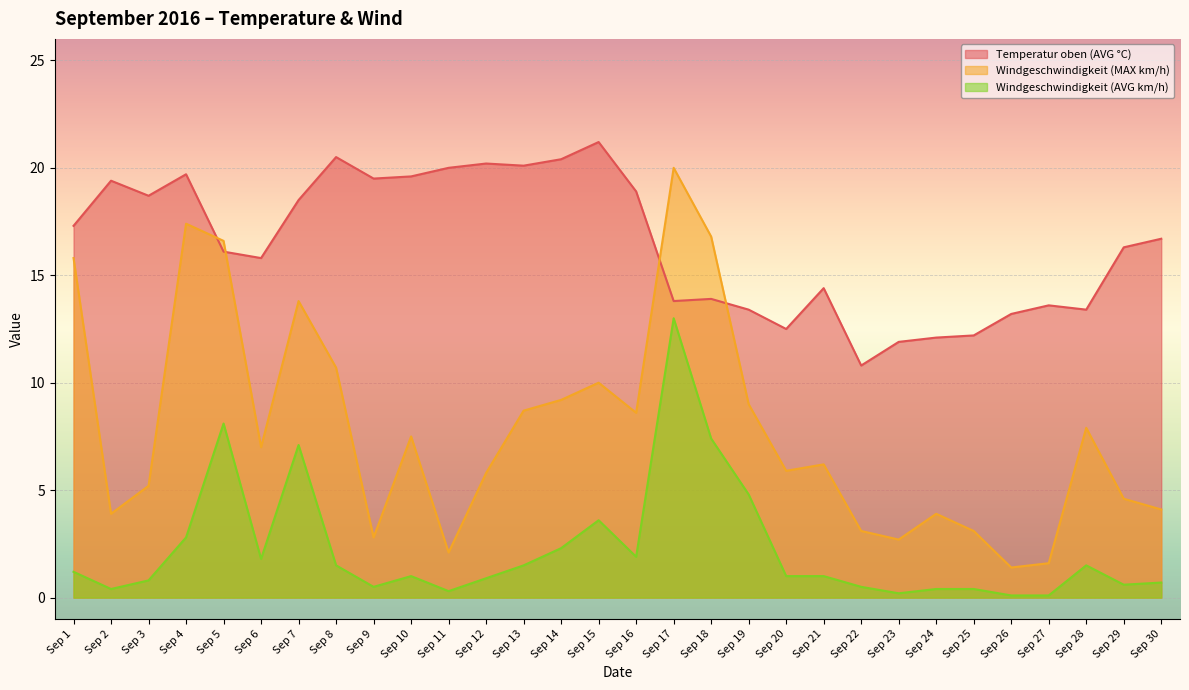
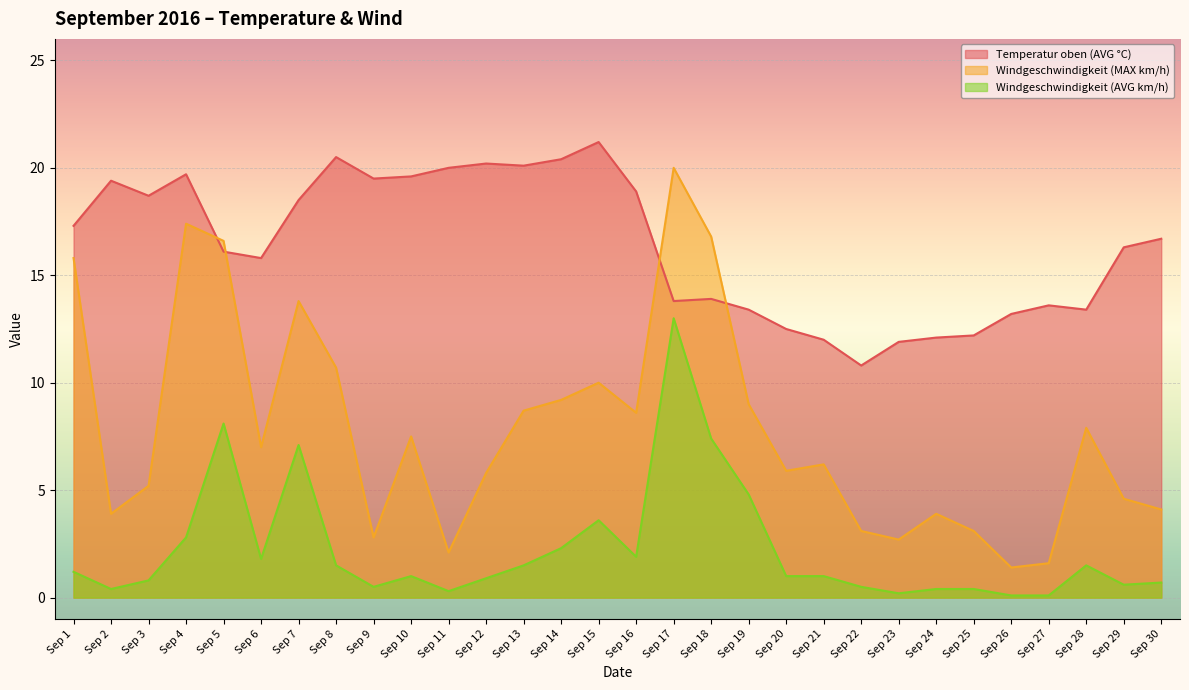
Temperatur oben (AVG °C), Sep 21: 14.4 -> 12.0
